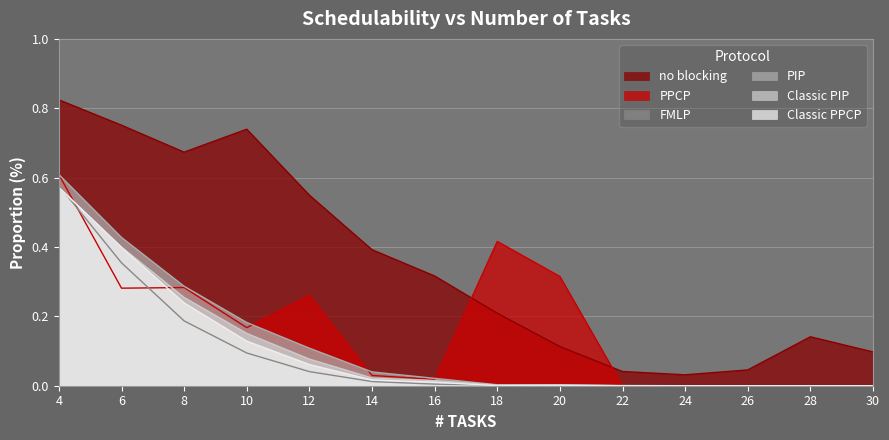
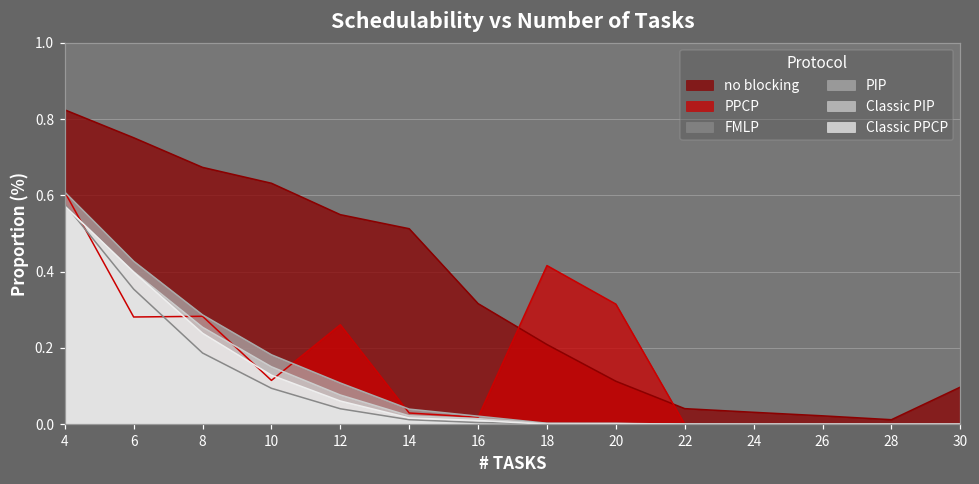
no blocking, 10: 0.74 -> 0.63
PPCP, 10: 0.17 -> 0.12
no blocking, 14: 0.39 -> 0.51
no blocking, 26: 0.05 -> 0.02
no blocking, 28: 0.14 -> 0.01
